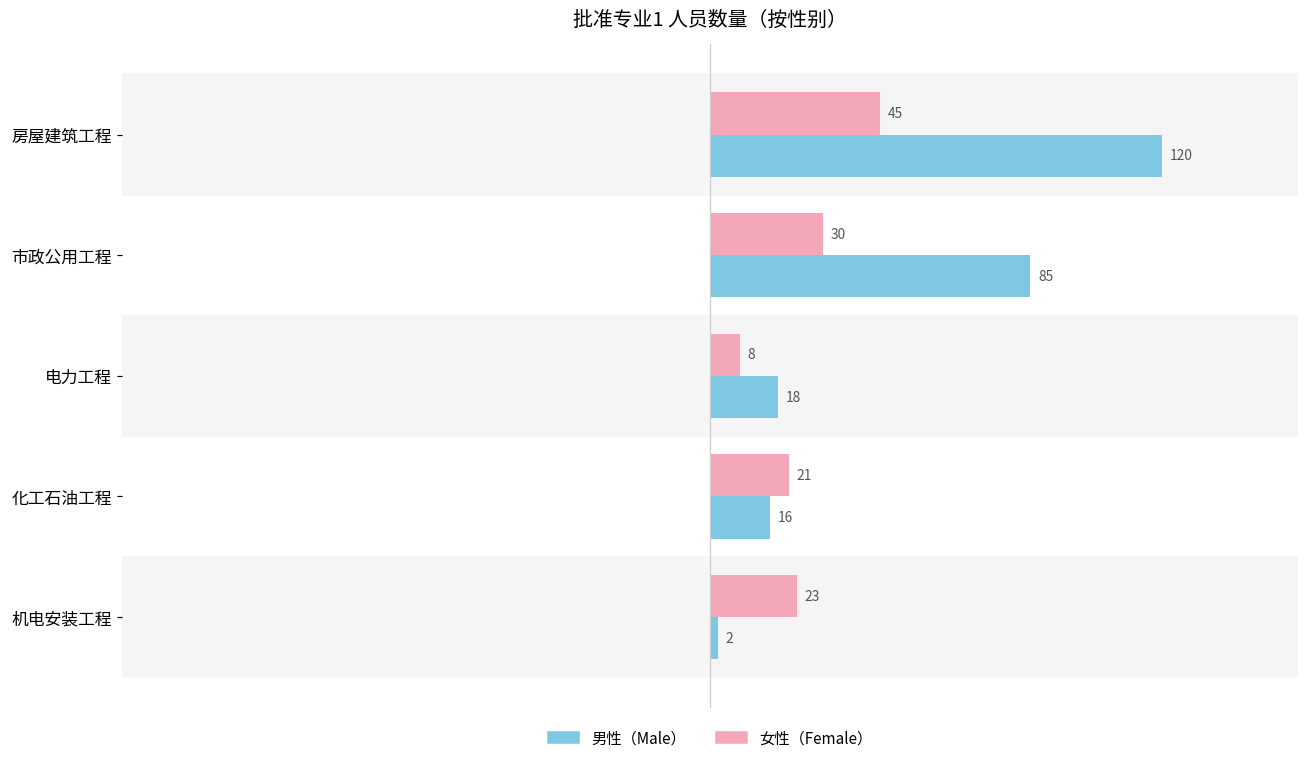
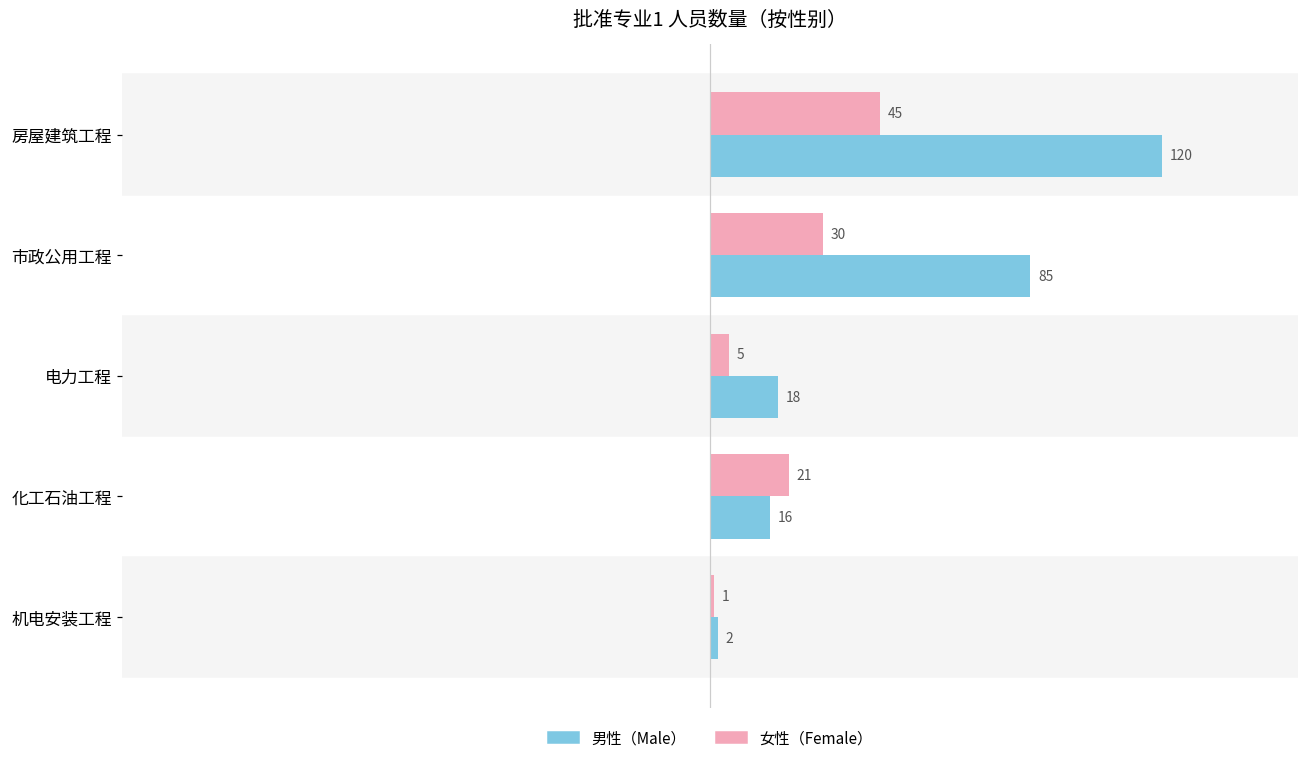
女性（Female）, 电力工程: 8 -> 5
女性（Female）, 机电安装工程: 23 -> 1
